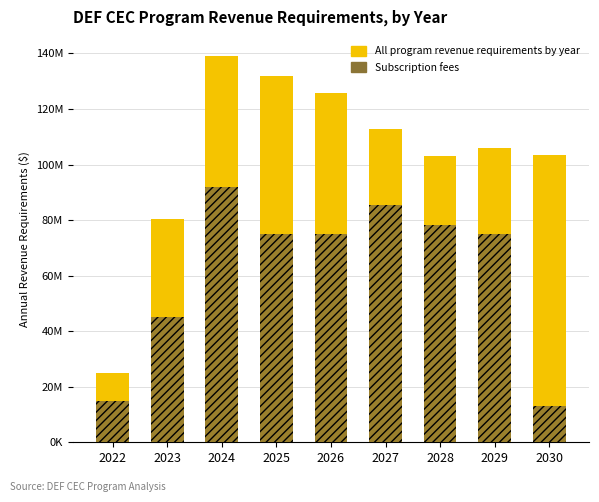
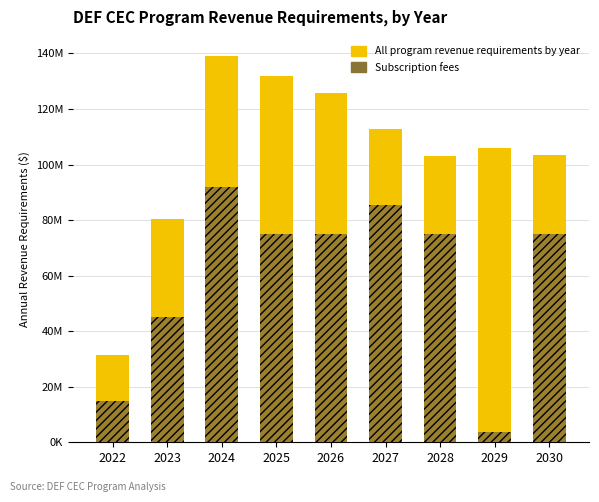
All program revenue requirements by year, 2022: 25000000 -> 31000000
Subscription fees, 2028: 78000000 -> 75000000
Subscription fees, 2029: 75000000 -> 4000000
Subscription fees, 2030: 13000000 -> 75000000
